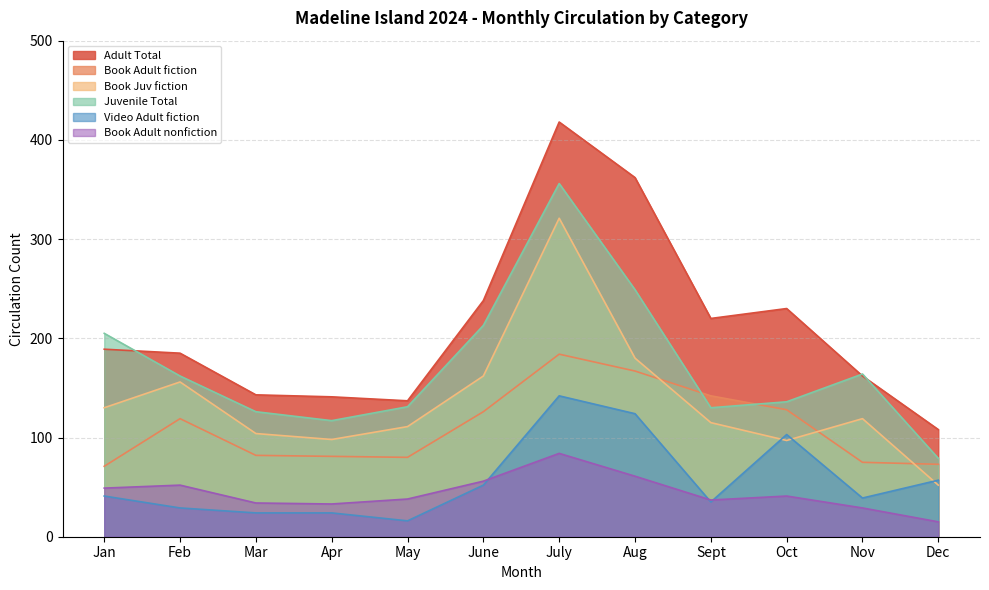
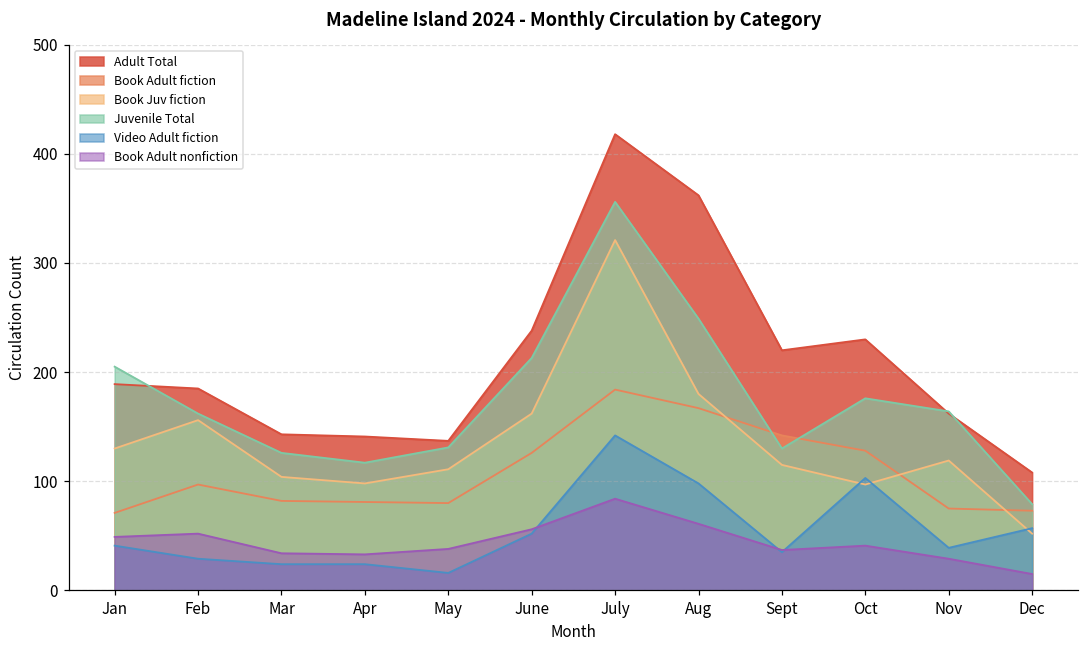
Book Adult fiction, Feb: 120 -> 100
Video Adult fiction, Aug: 120 -> 100
Juvenile Total, Oct: 140 -> 180
